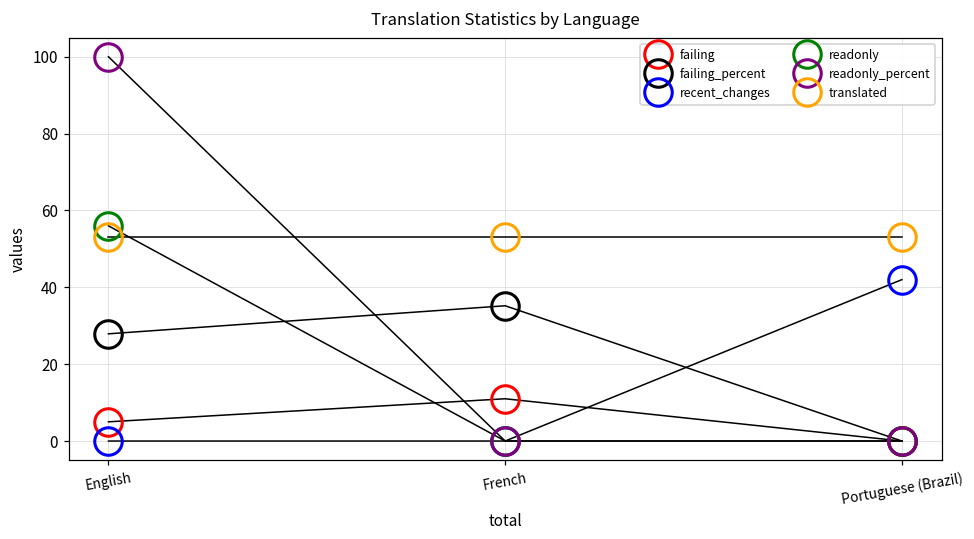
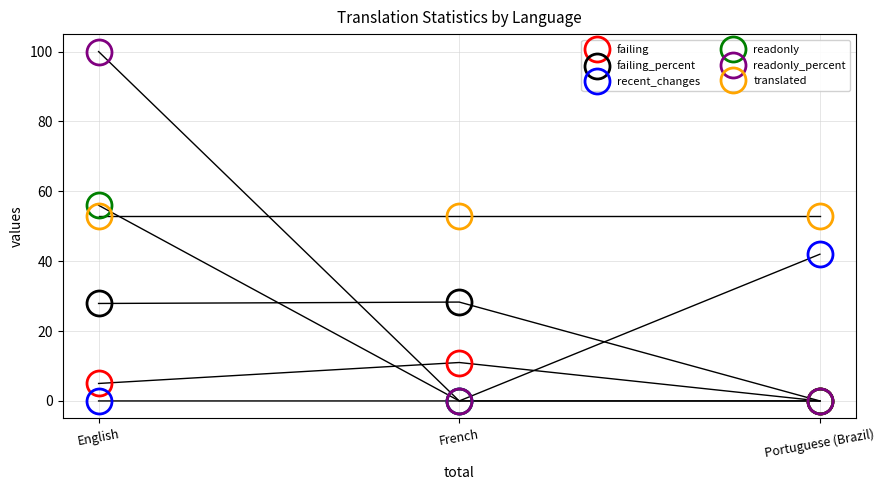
failing_percent, French: 35 -> 28
